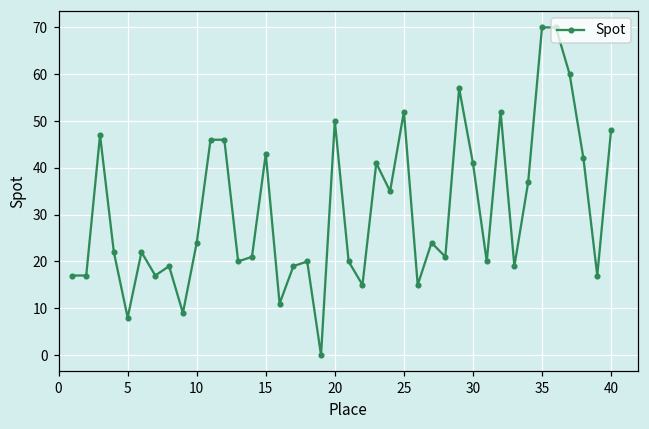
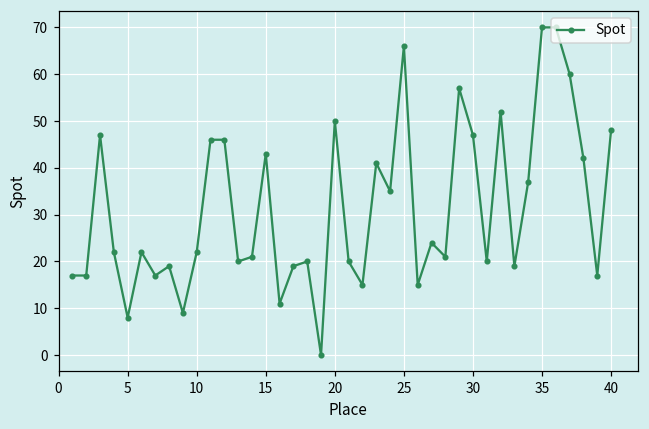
10: 24 -> 22
25: 52 -> 66
30: 41 -> 47
